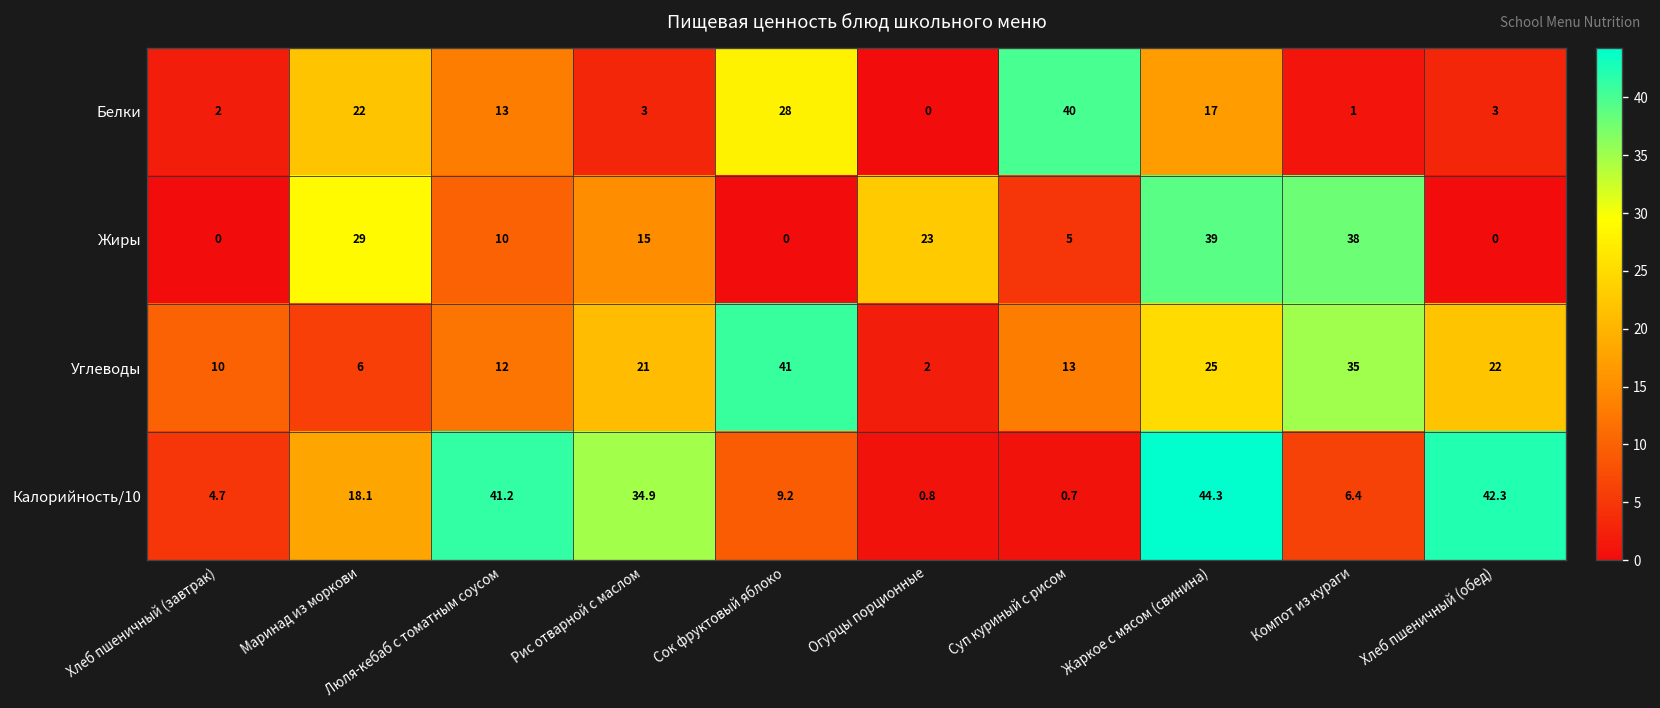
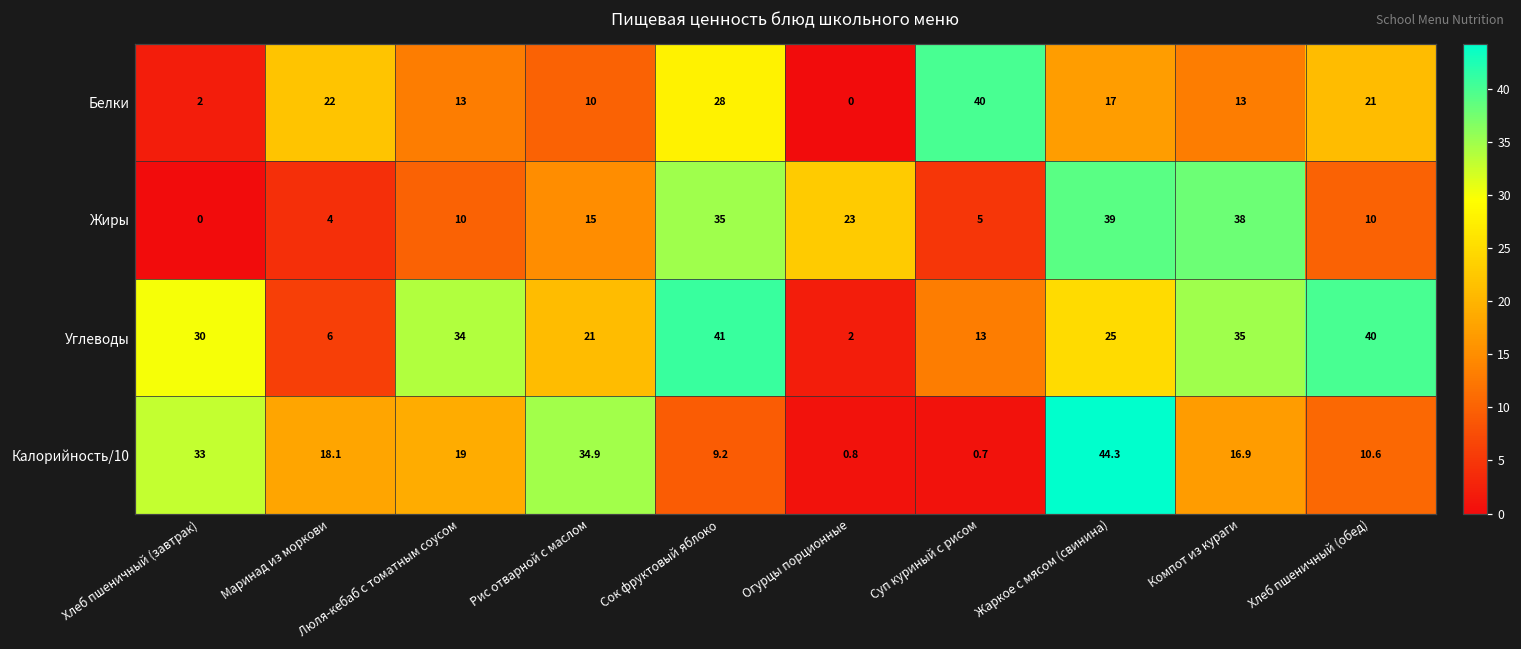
Белки, Рис отварной с маслом: 3 -> 10
Белки, Компот из кураги: 1 -> 13
Белки, Хлеб пшеничный (обед): 3 -> 21
Жиры, Маринад из моркови: 29 -> 4
Жиры, Сок фруктовый яблоко: 0 -> 35
Жиры, Хлеб пшеничный (обед): 0 -> 10
Углеводы, Хлеб пшеничный (завтрак): 10 -> 30
Углеводы, Люля-кебаб с томатным соусом: 12 -> 34
Углеводы, Хлеб пшеничный (обед): 22 -> 40
Калорийность/10, Хлеб пшеничный (завтрак): 4.7 -> 33
Калорийность/10, Люля-кебаб с томатным соусом: 41.2 -> 19
Калорийность/10, Компот из кураги: 6.4 -> 16.9
Калорийность/10, Хлеб пшеничный (обед): 42.3 -> 10.6
